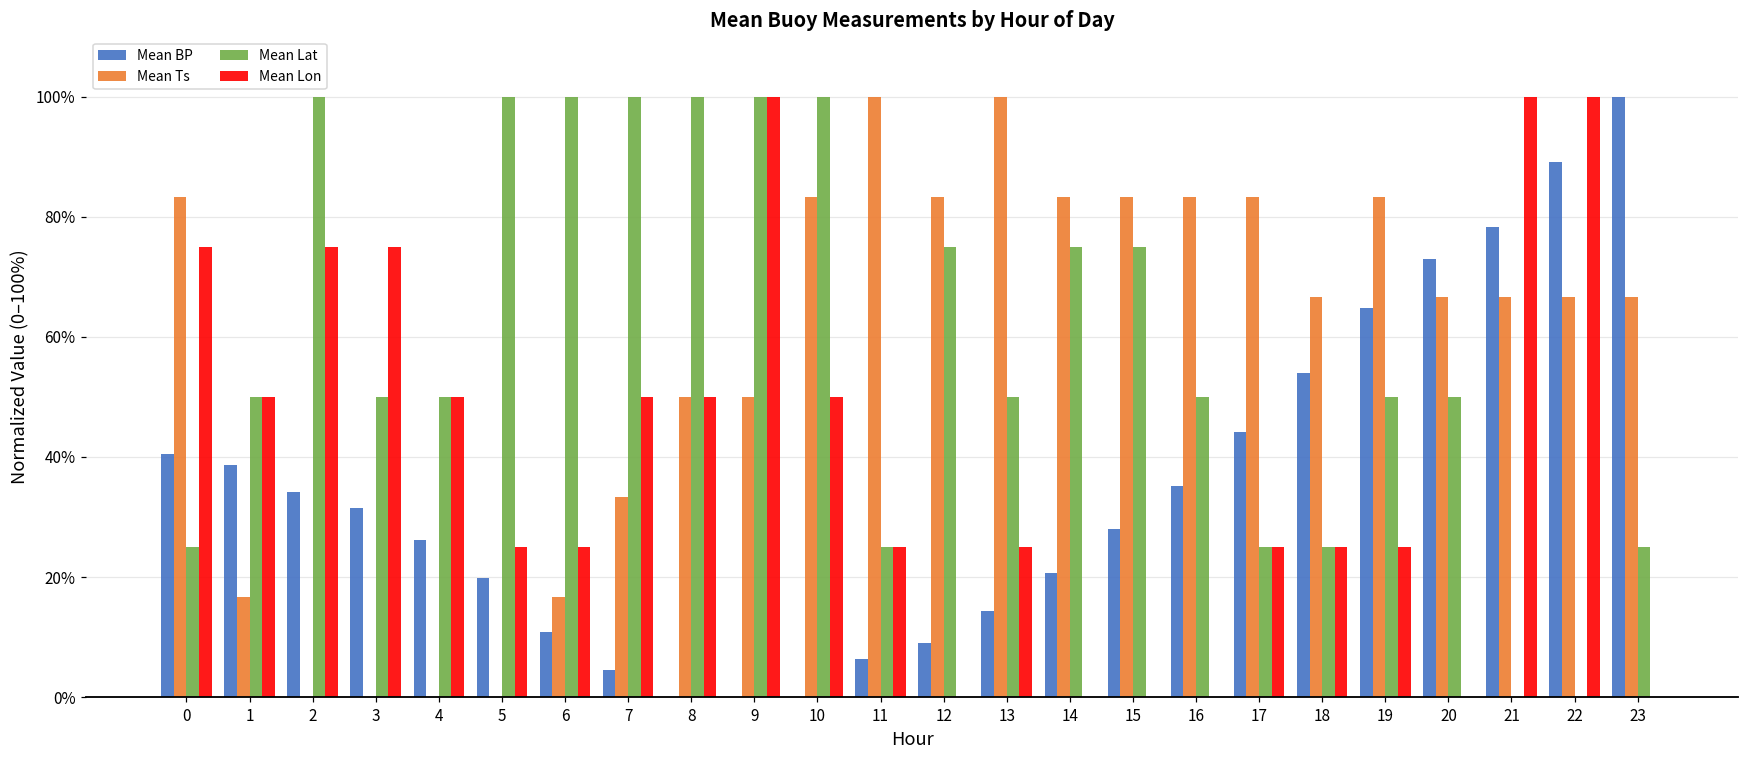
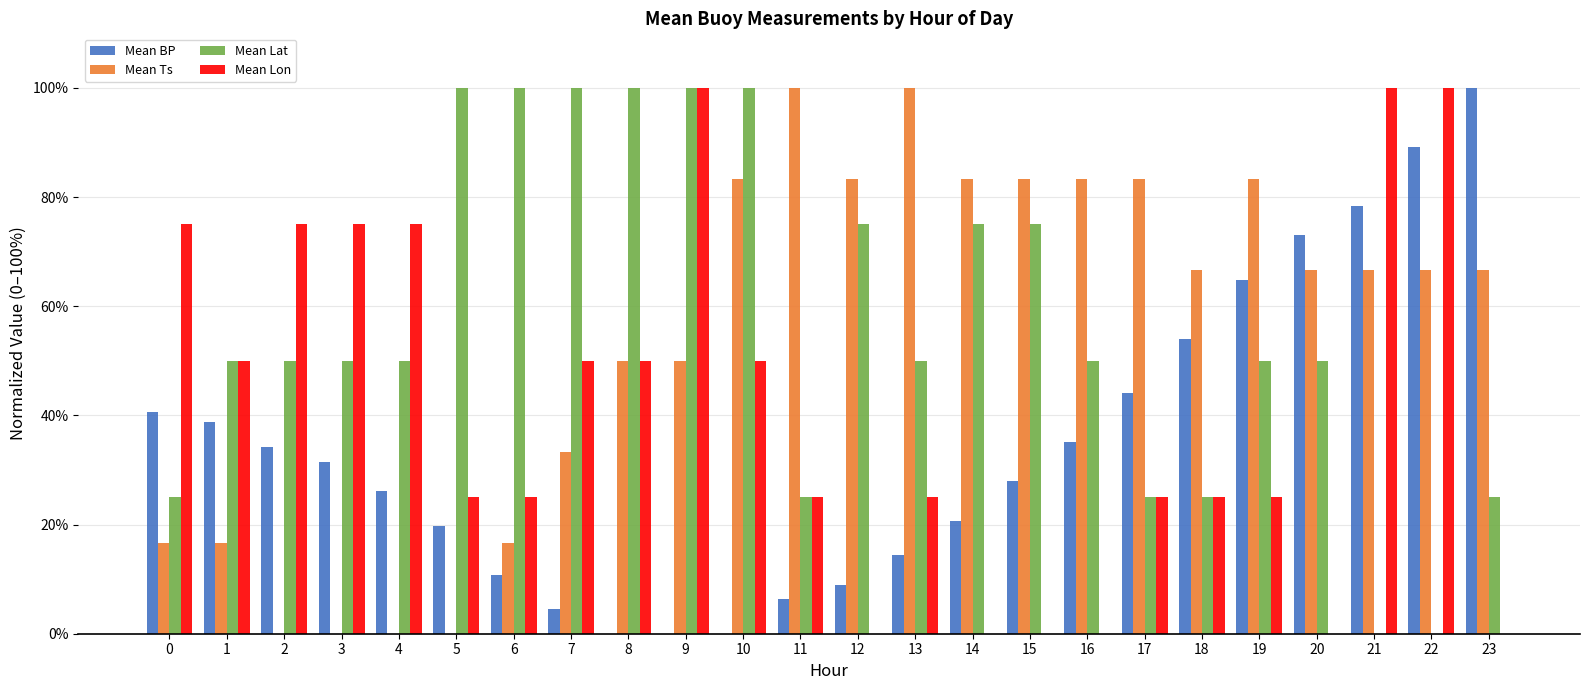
Mean Ts, 0: 83% -> 17%
Mean Lat, 2: 100% -> 50%
Mean Lon, 4: 50% -> 75%
